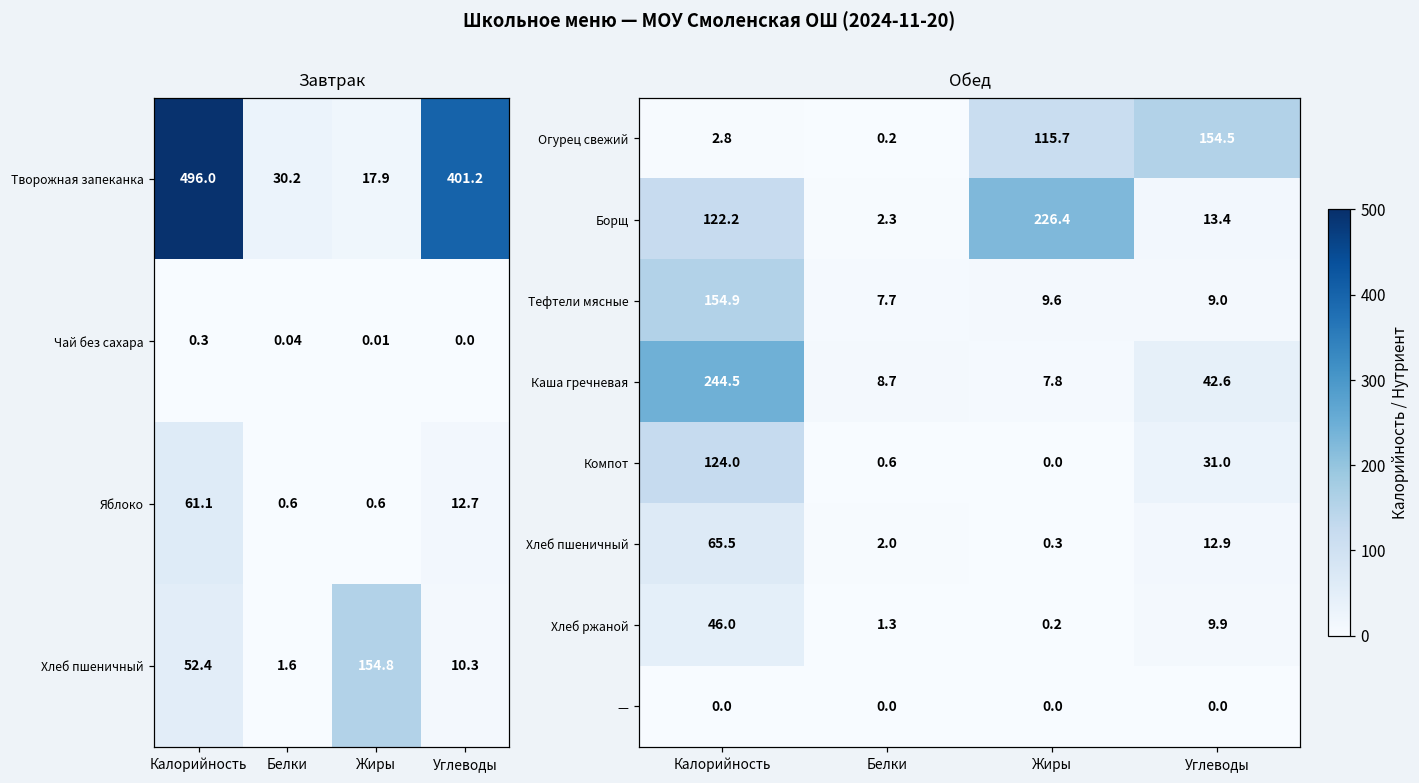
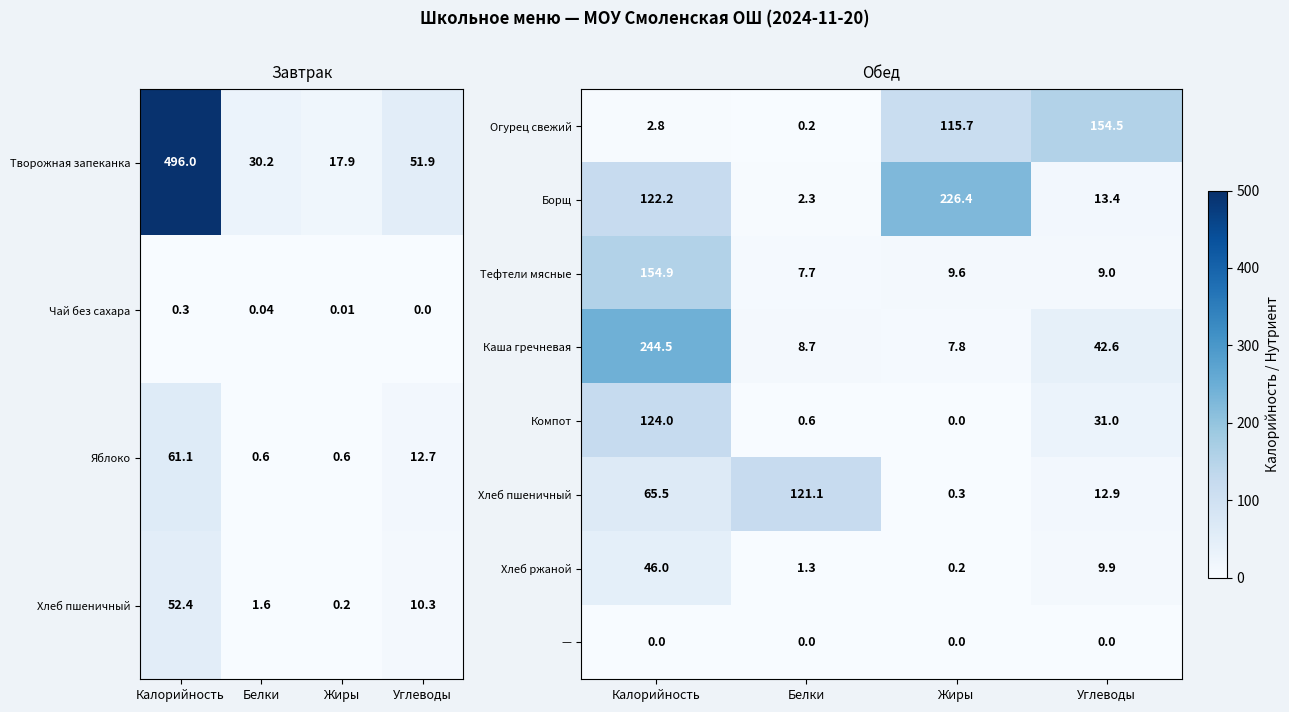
Завтрак, Творожная запеканка, Углеводы: 401.2 -> 51.9
Завтрак, Хлеб пшеничный, Жиры: 154.8 -> 0.2
Обед, Хлеб пшеничный, Белки: 2.0 -> 121.1
